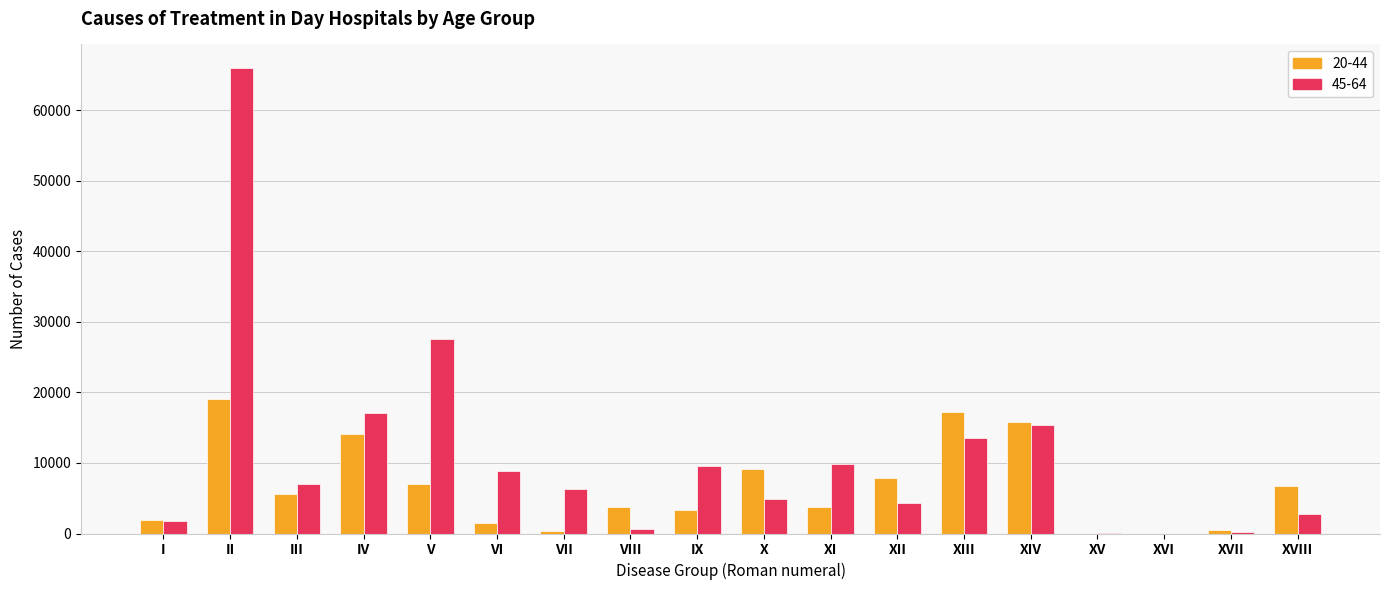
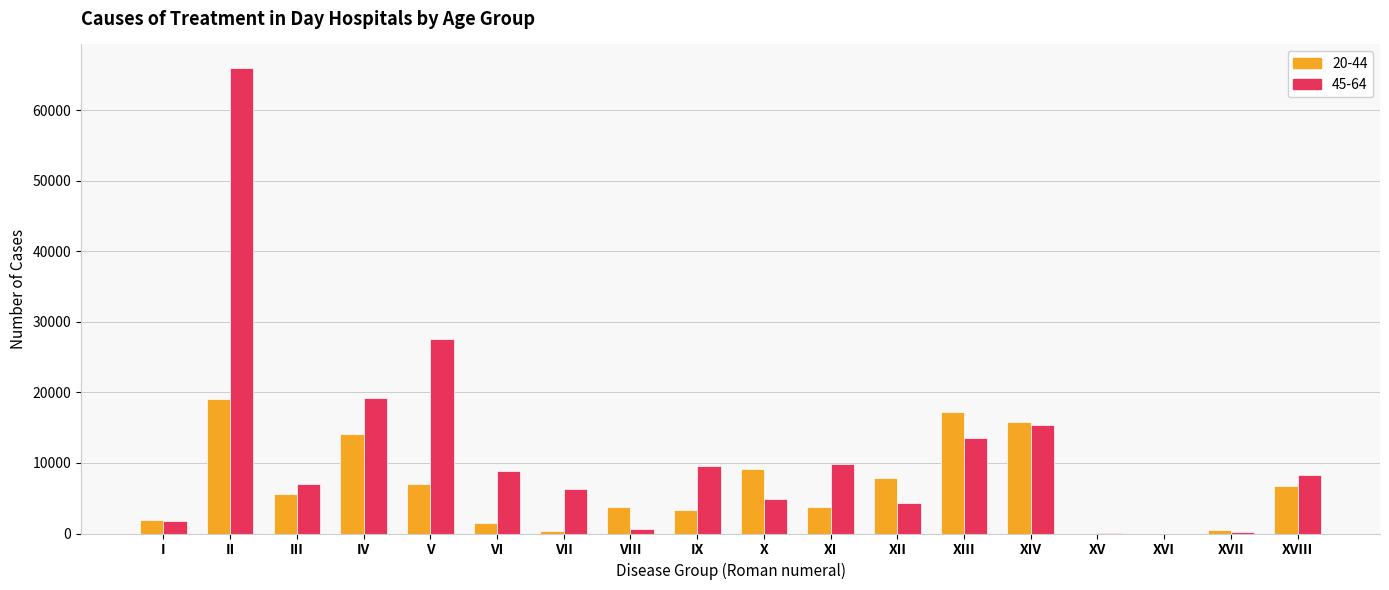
45-64, IV: 17000 -> 19000
45-64, XVIII: 3000 -> 8000
